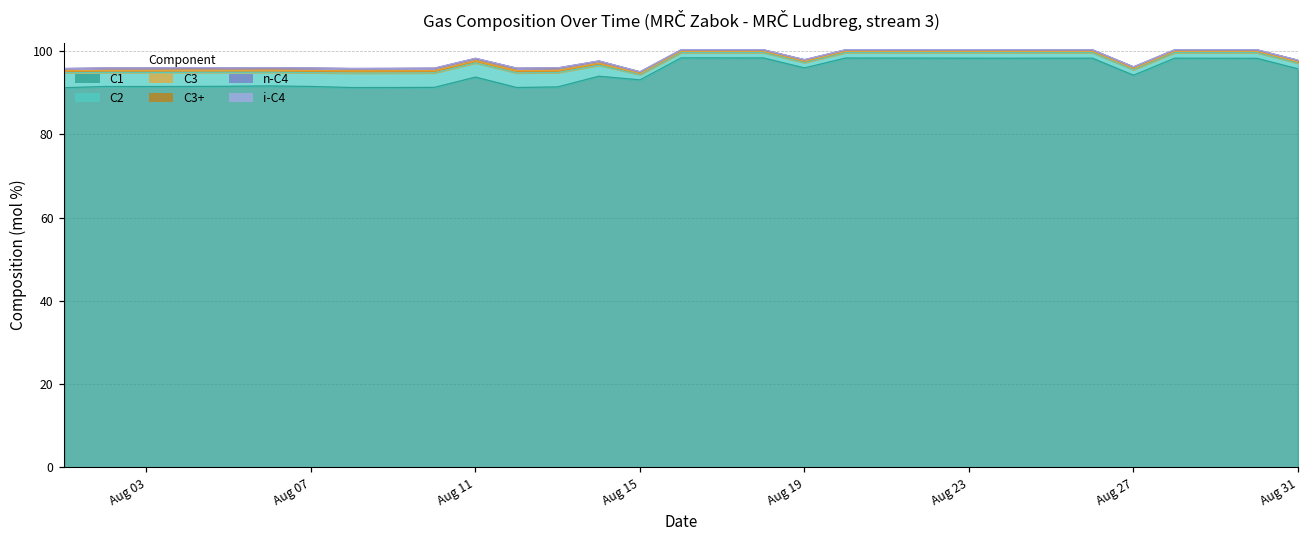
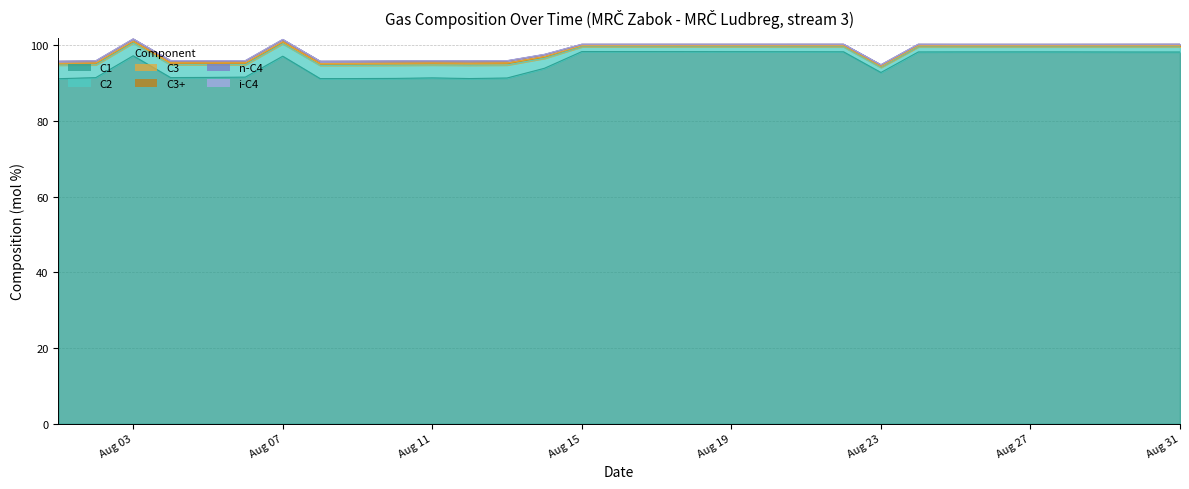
C1, Aug 03: 91 -> 97
C1, Aug 07: 92 -> 97
C1, Aug 11: 94 -> 91
C1, Aug 15: 93 -> 98
C1, Aug 19: 96 -> 98
C1, Aug 23: 98 -> 93
C1, Aug 27: 94 -> 98
C1, Aug 31: 96 -> 98
